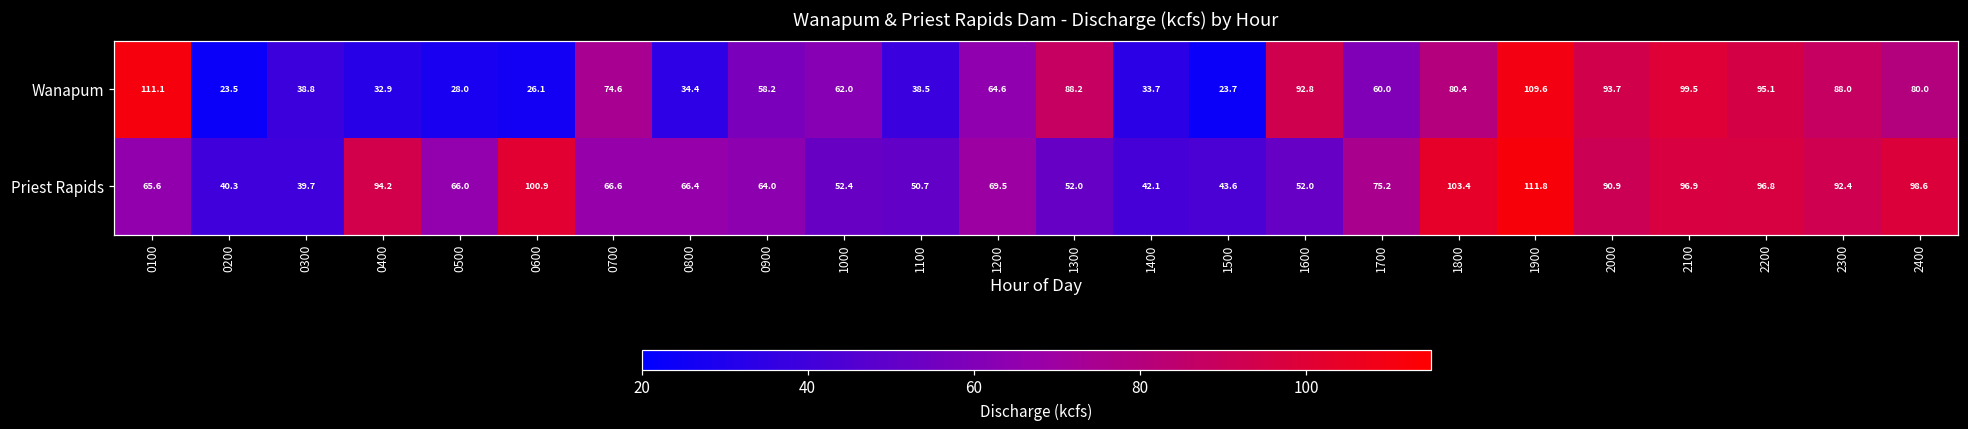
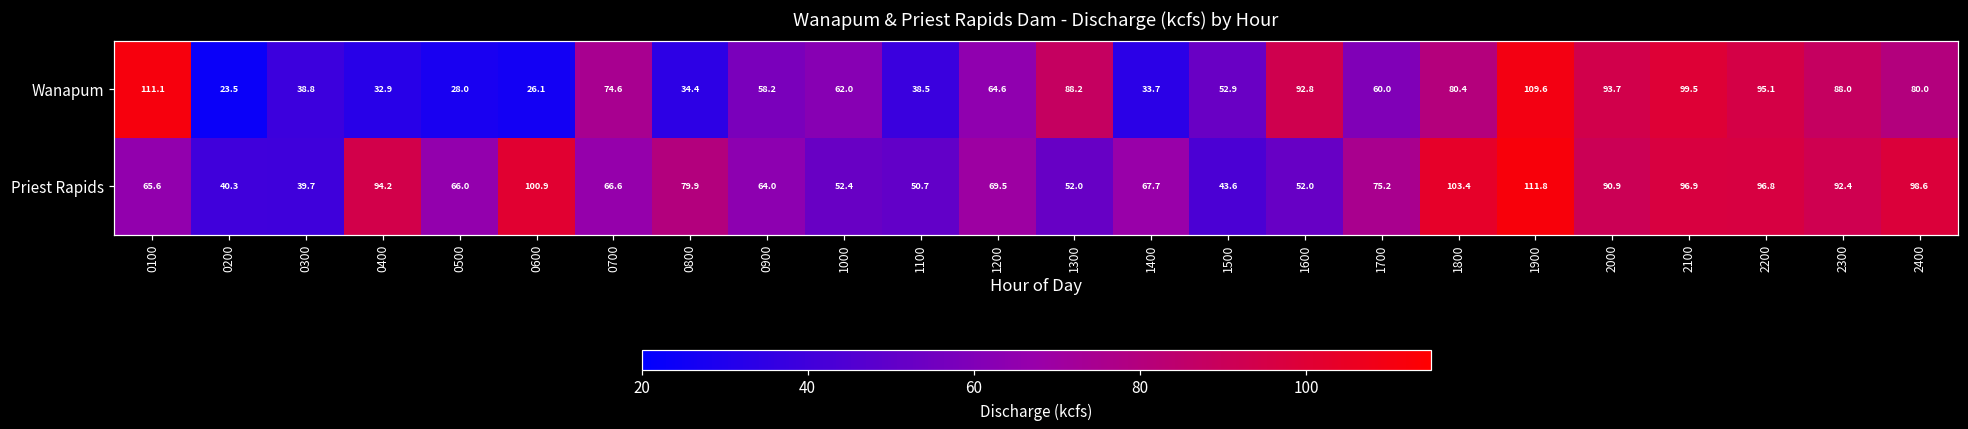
Wanapum, 1500: 23.7 -> 52.9
Priest Rapids, 0800: 66.4 -> 79.9
Priest Rapids, 1400: 42.1 -> 67.7
